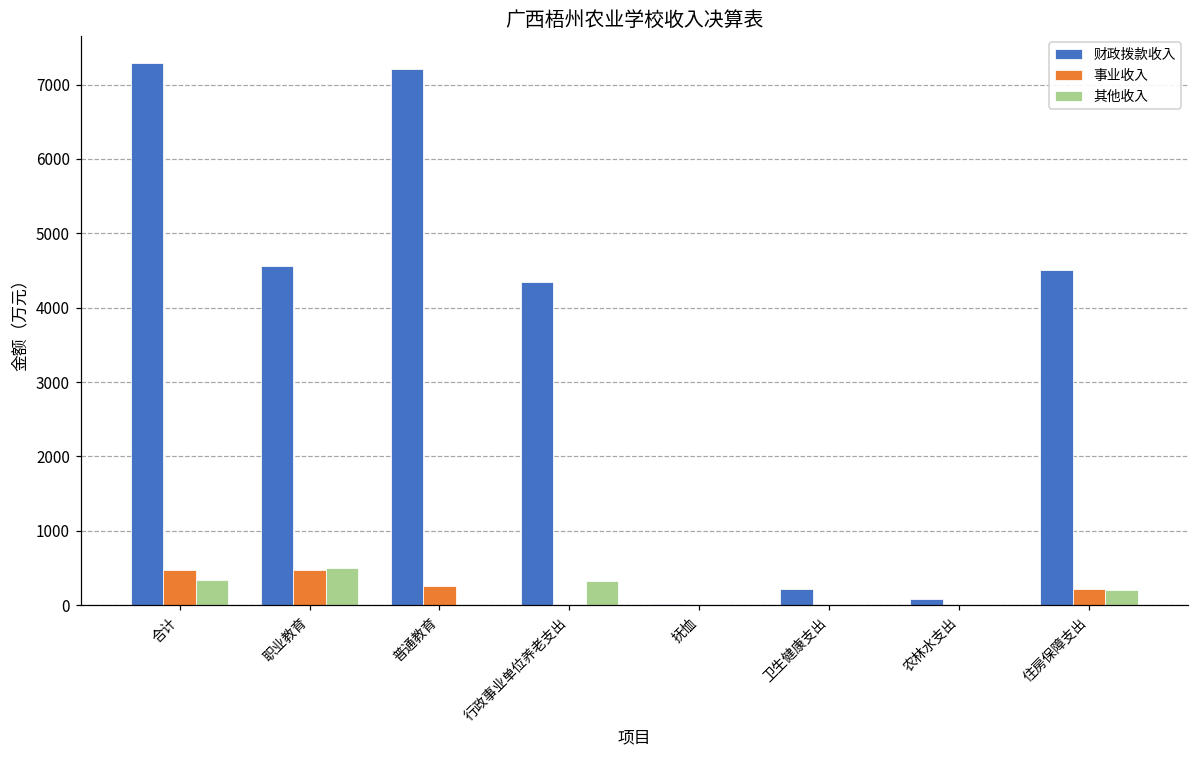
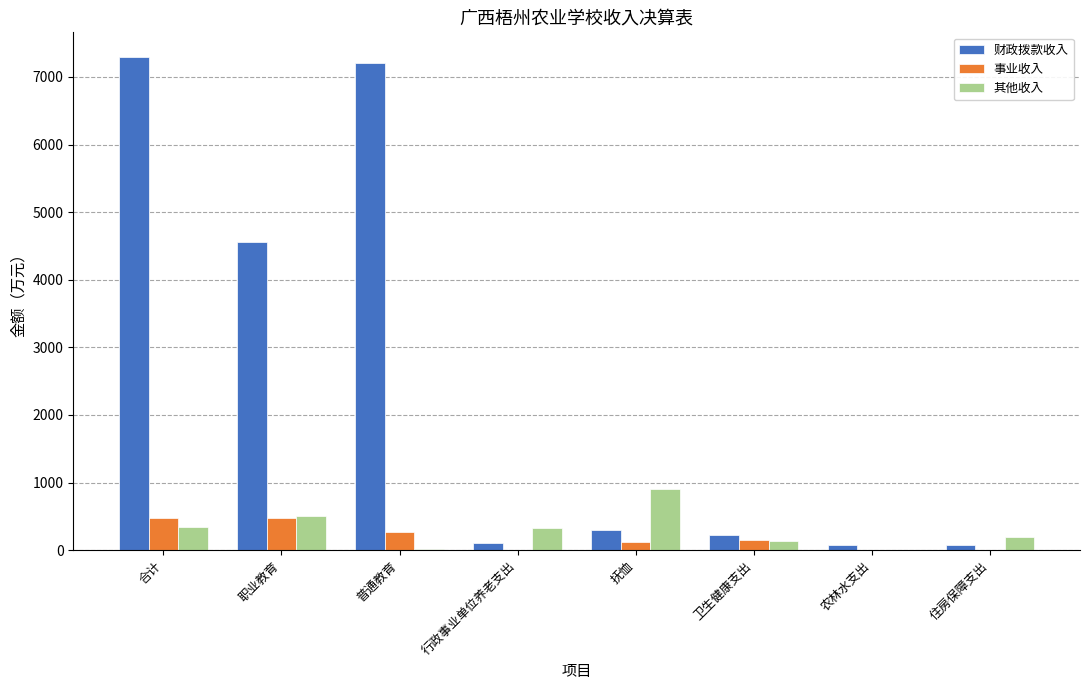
财政拨款收入, 行政事业单位养老支出: 4300 -> 100
财政拨款收入, 抚恤: 0 -> 300
事业收入, 抚恤: 0 -> 100
其他收入, 抚恤: 0 -> 900
事业收入, 卫生健康支出: 0 -> 100
其他收入, 卫生健康支出: 0 -> 100
财政拨款收入, 住房保障支出: 4500 -> 100
事业收入, 住房保障支出: 200 -> 0
